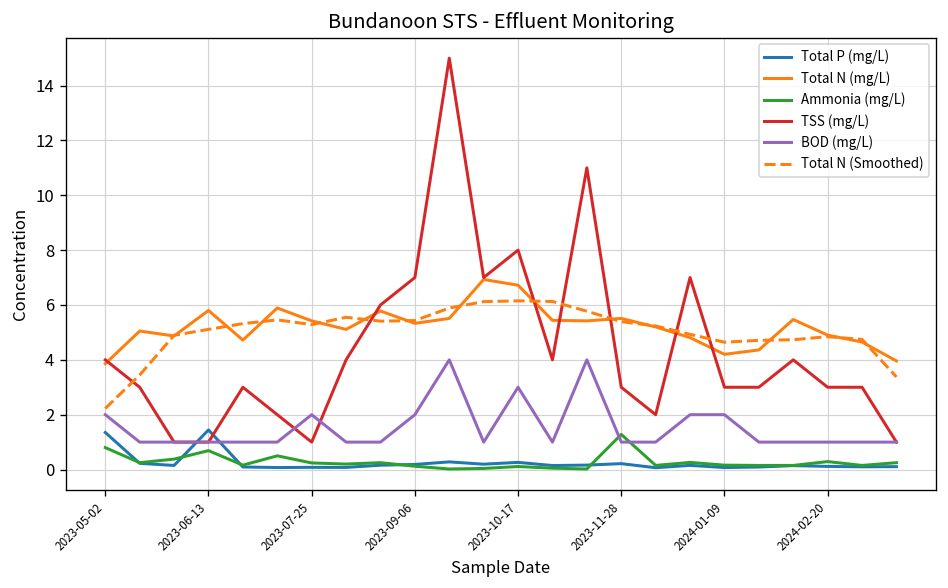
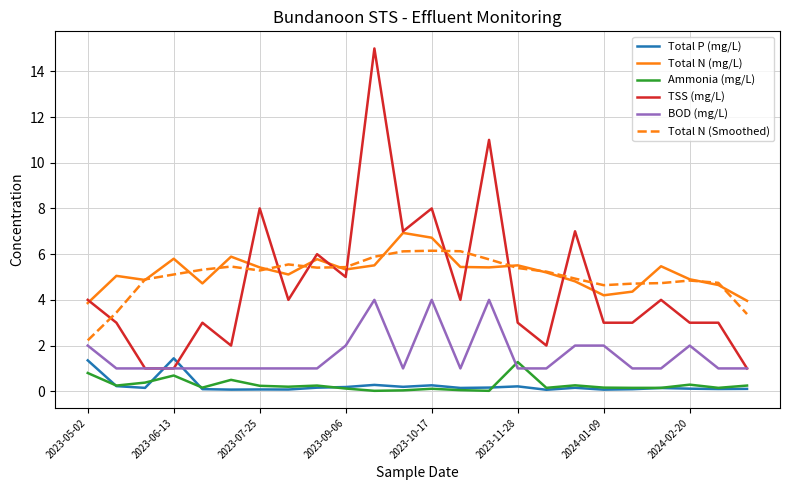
TSS (mg/L), 2023-07-25: 1 -> 8
BOD (mg/L), 2023-07-25: 2 -> 1
TSS (mg/L), 2023-09-06: 7 -> 5
BOD (mg/L), 2023-10-17: 3 -> 4
BOD (mg/L), 2024-02-20: 1 -> 2
